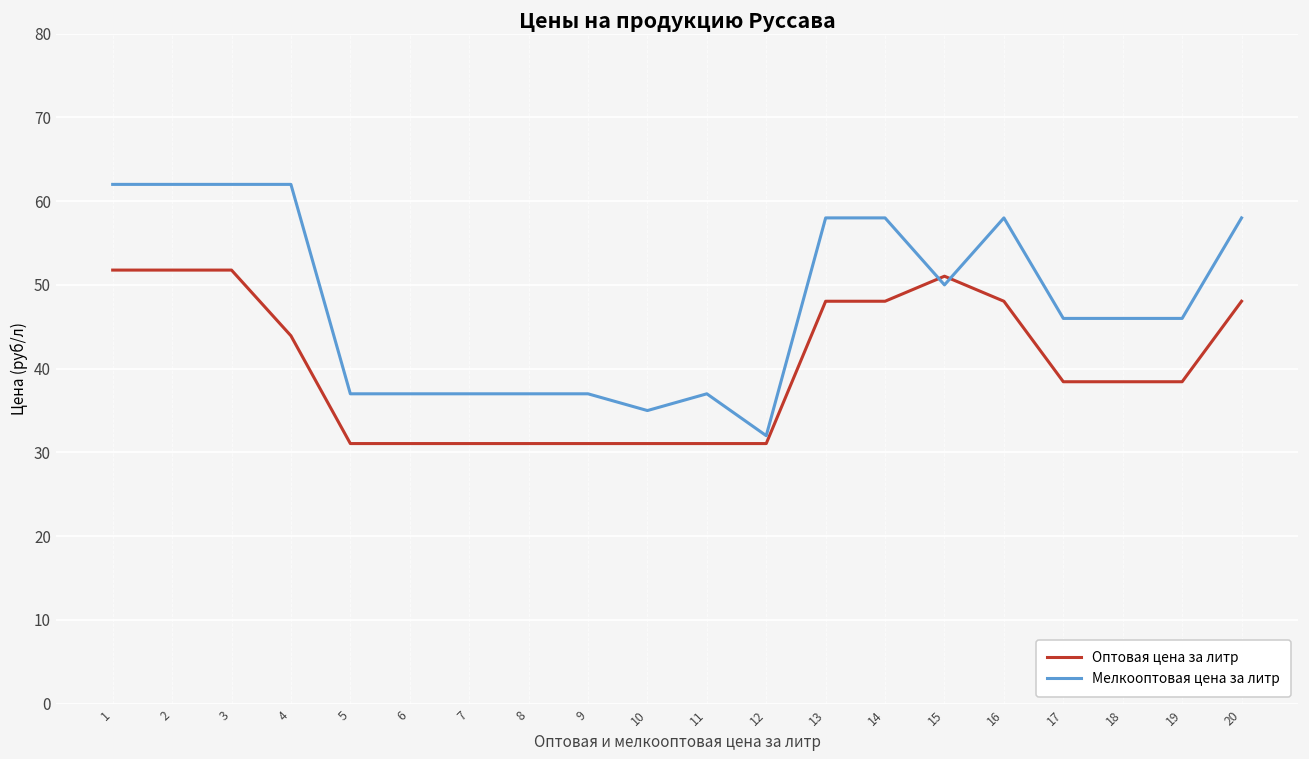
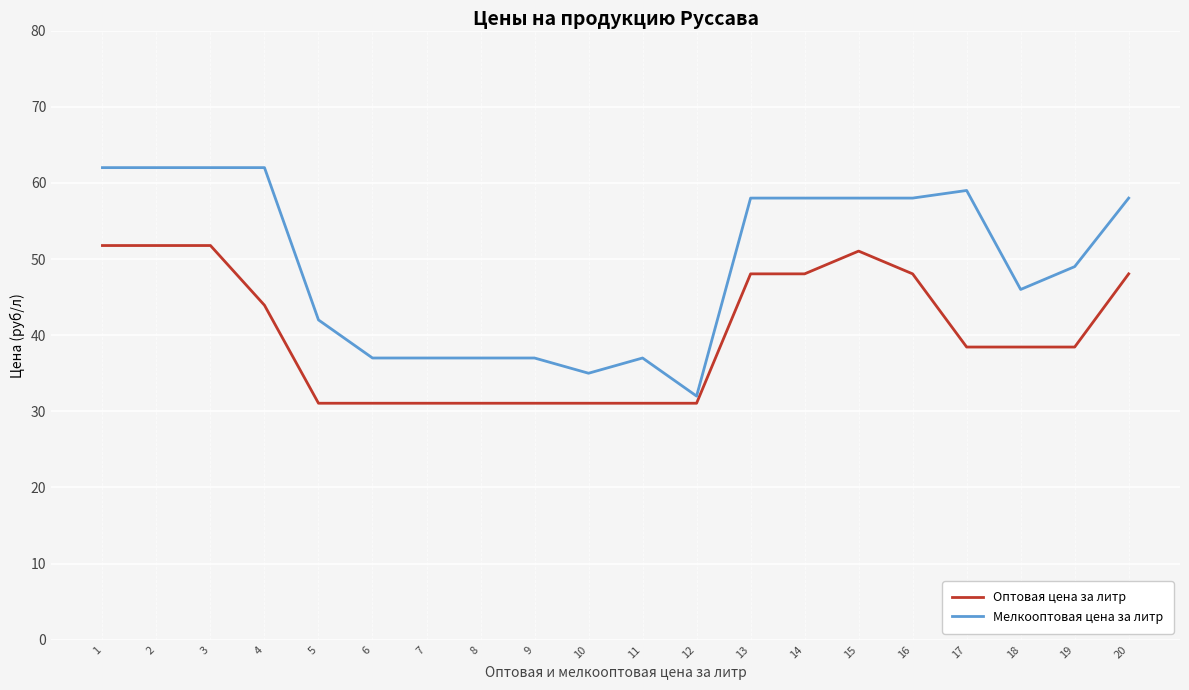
Мелкооптовая цена за литр, 5: 37 -> 42
Мелкооптовая цена за литр, 15: 50 -> 58
Мелкооптовая цена за литр, 17: 46 -> 59
Мелкооптовая цена за литр, 19: 46 -> 49
